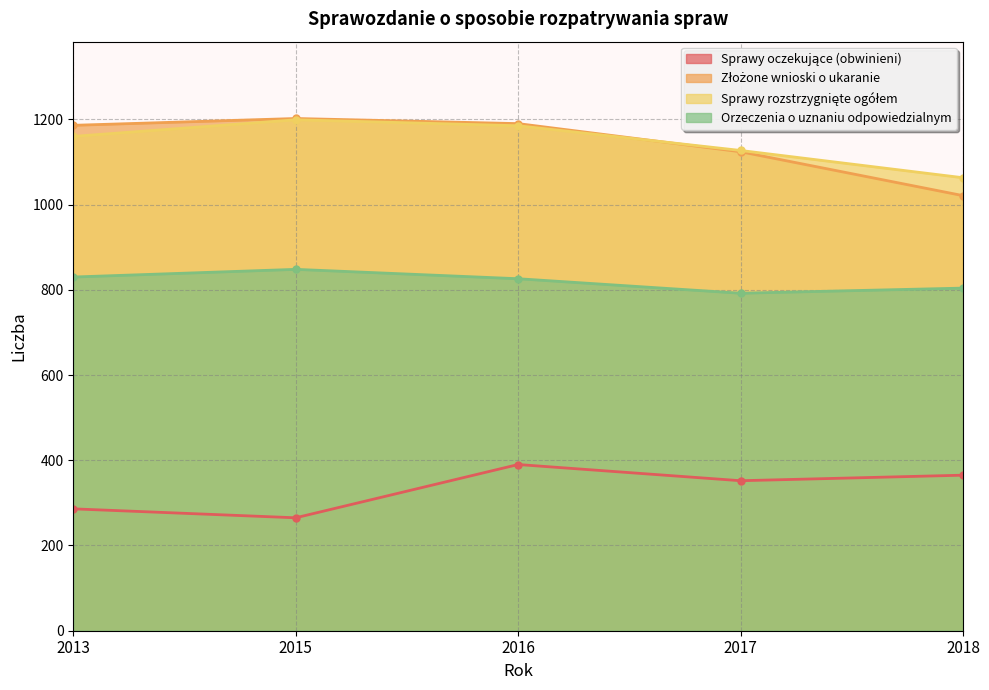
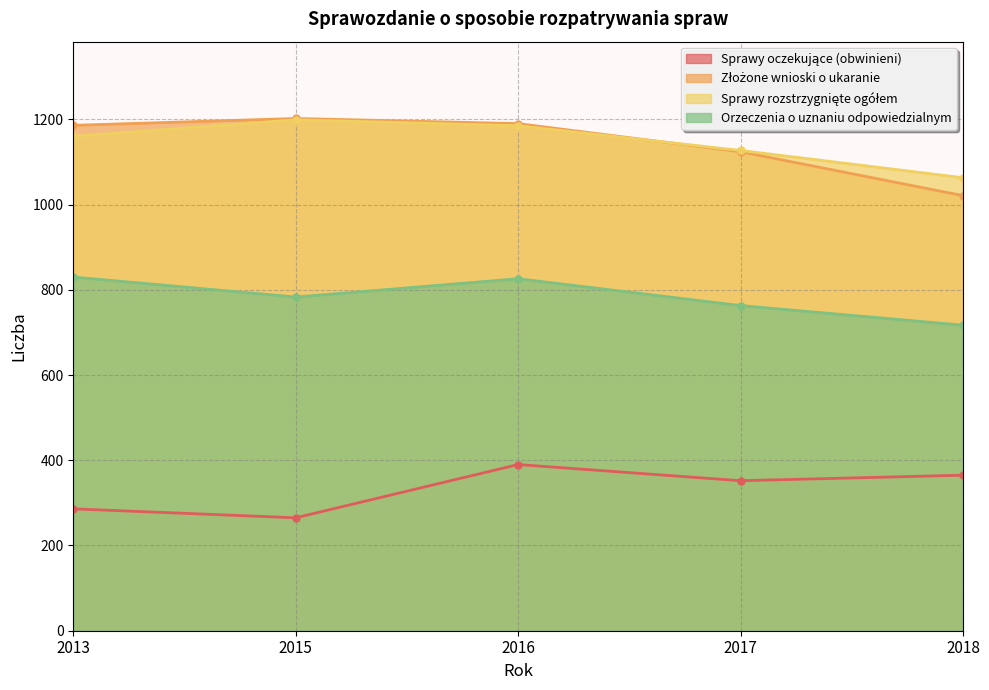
Orzeczenia o uznaniu odpowiedzialnym, 2015: 850 -> 780
Orzeczenia o uznaniu odpowiedzialnym, 2017: 790 -> 760
Orzeczenia o uznaniu odpowiedzialnym, 2018: 800 -> 720
